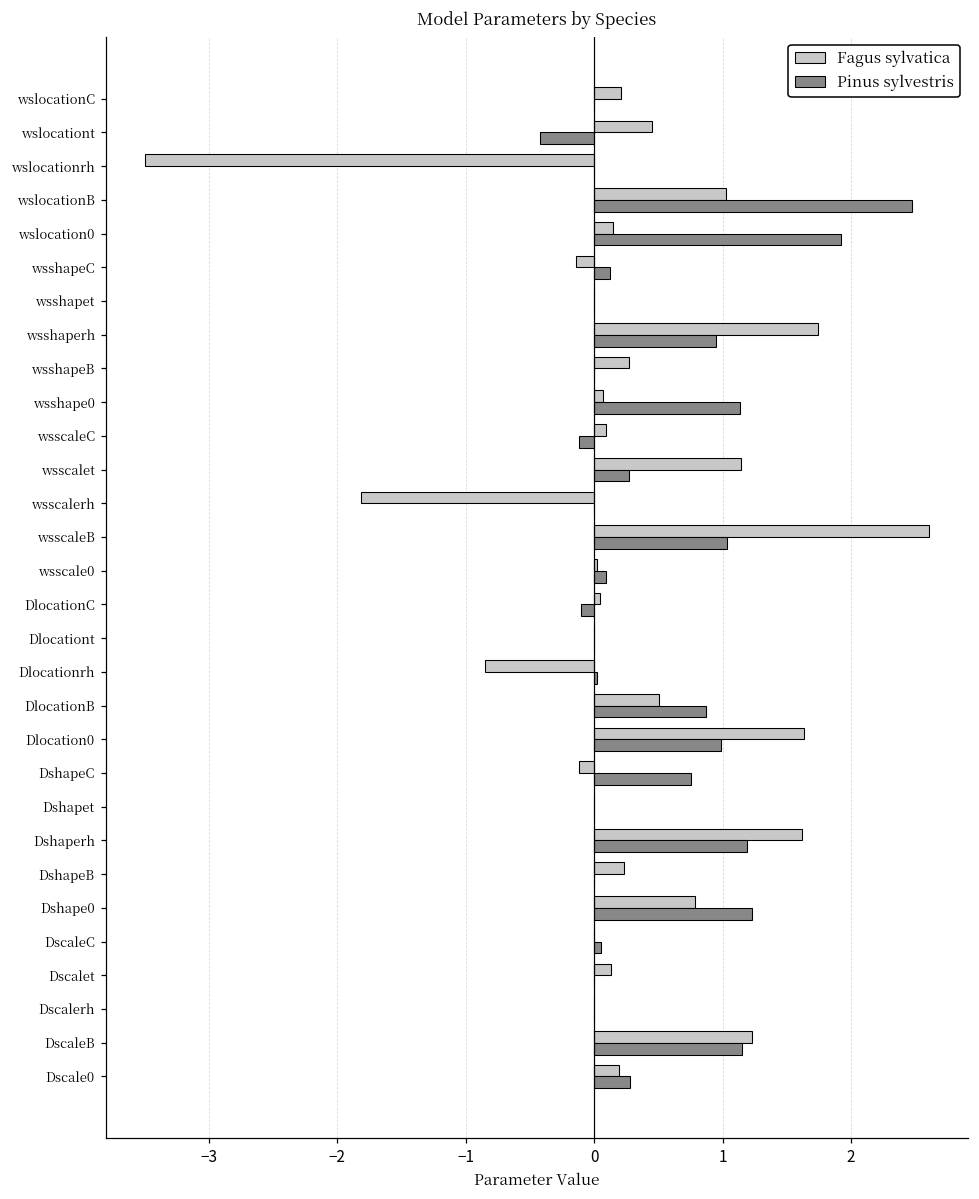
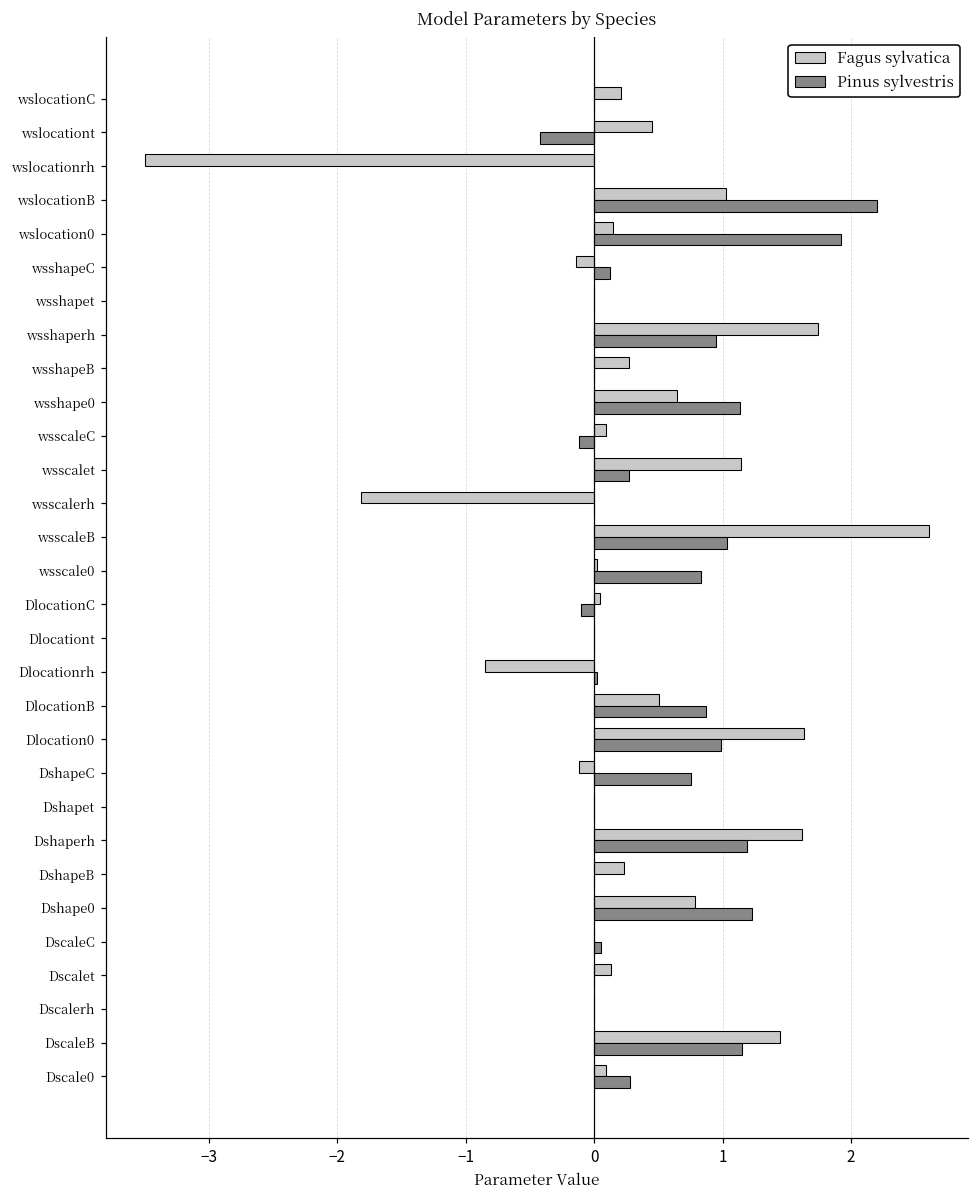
Pinus sylvestris, wslocationB: 2.47 -> 2.20
Fagus sylvatica, wsshape0: 0.07 -> 0.65
Pinus sylvestris, wsscale0: 0.09 -> 0.83
Fagus sylvatica, DscaleB: 1.22 -> 1.45
Fagus sylvatica, Dscale0: 0.19 -> 0.09
